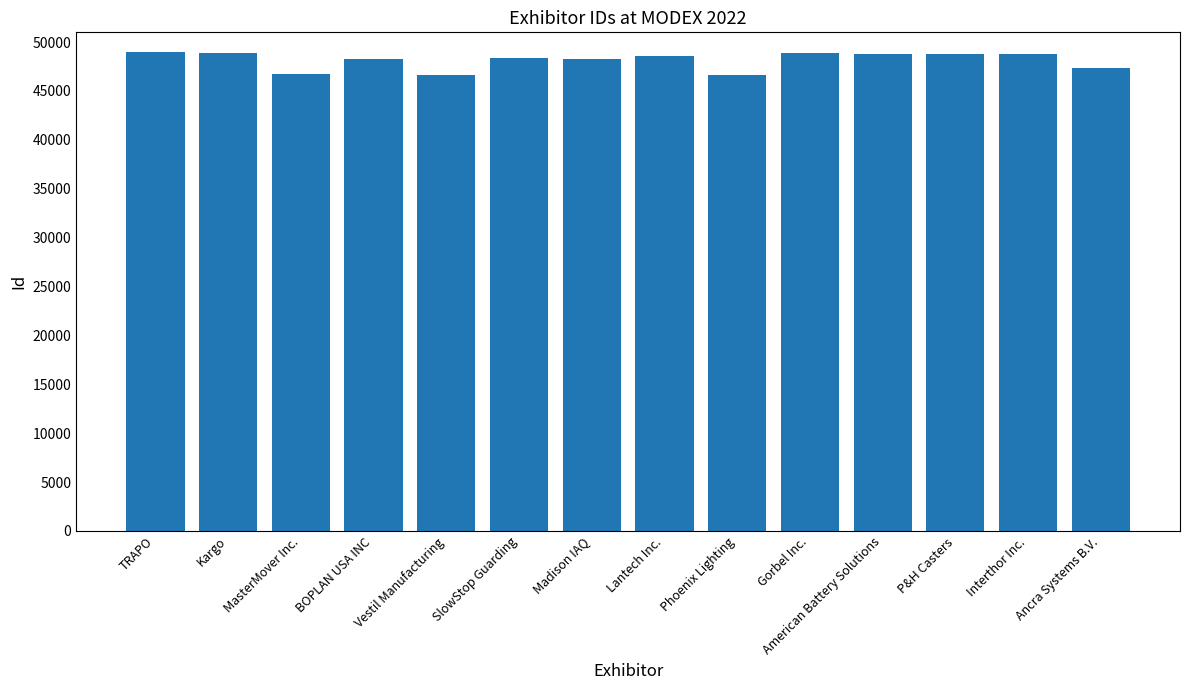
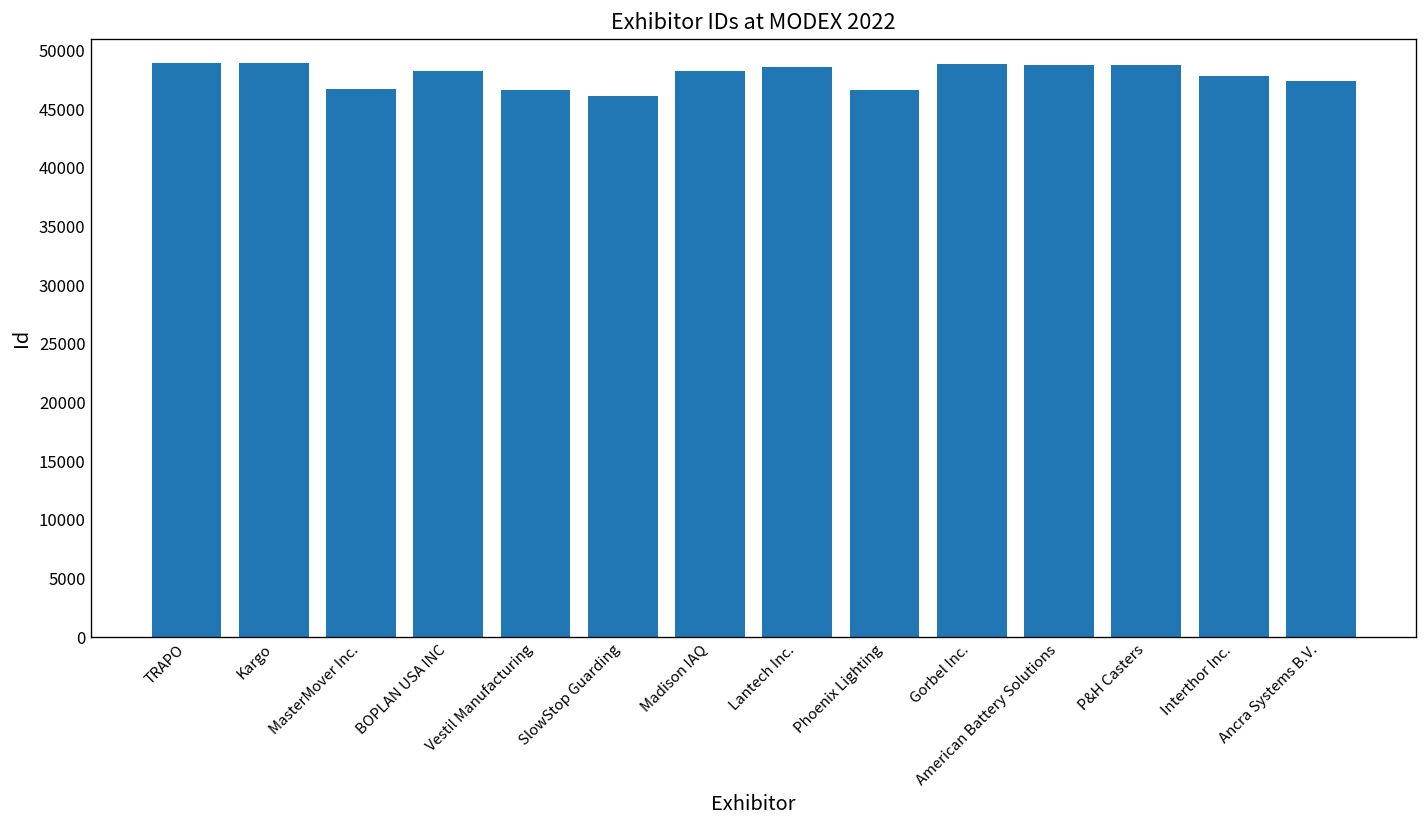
SlowStop Guarding: 48000 -> 46000
Interthor Inc.: 49000 -> 48000
